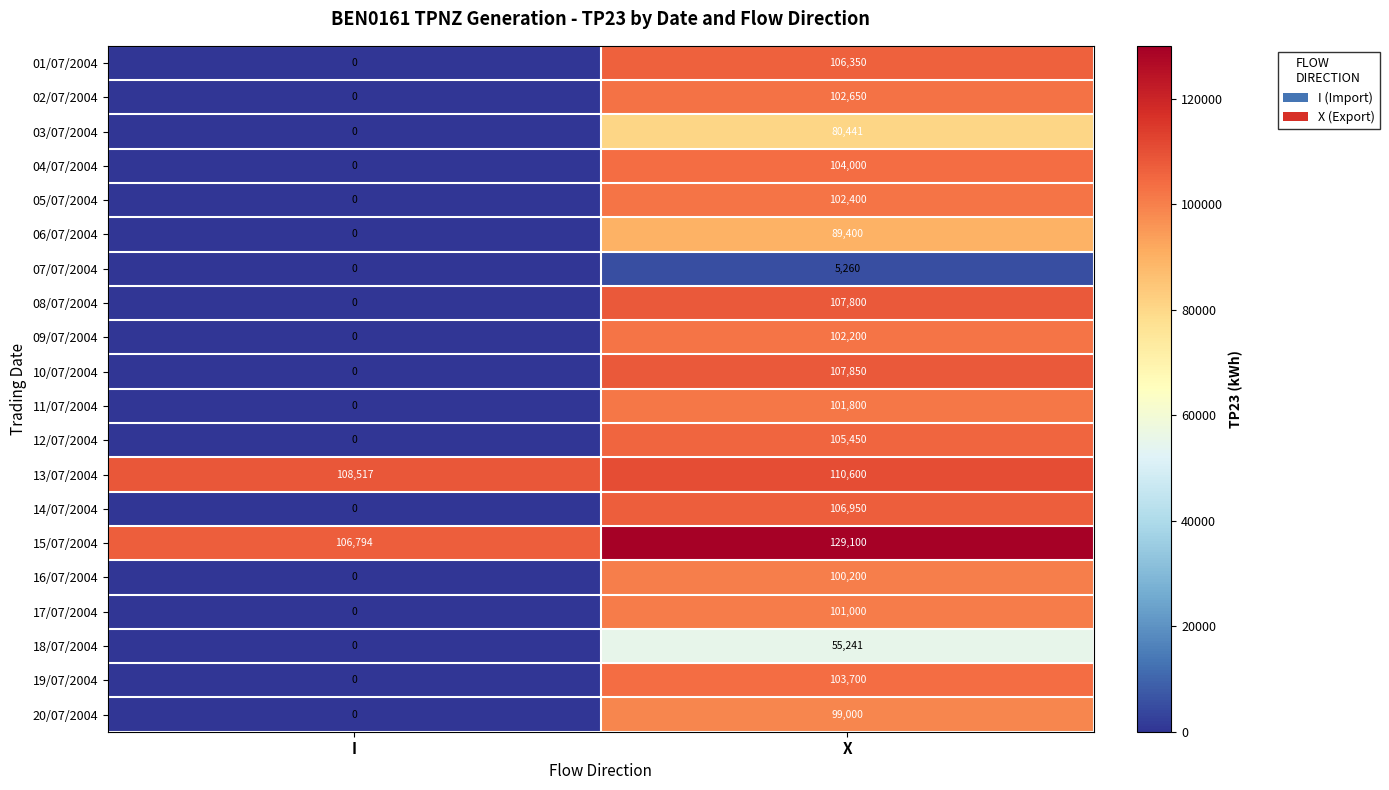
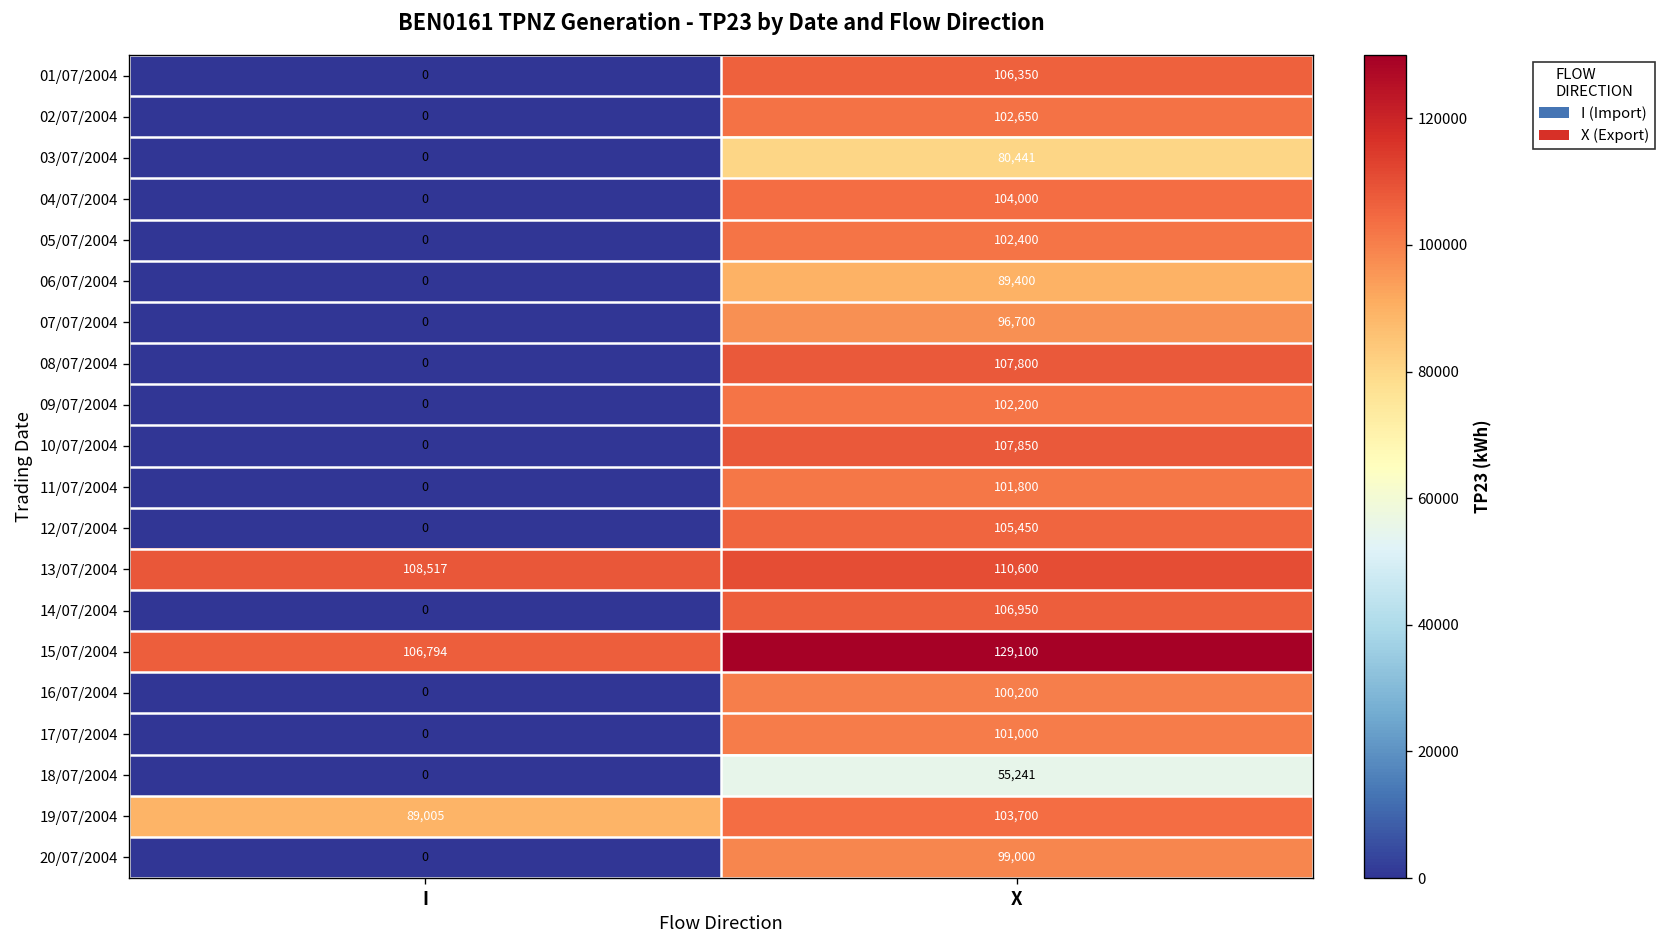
07/07/2004, X: 5,260 -> 96,700
19/07/2004, I: 0 -> 89,005
